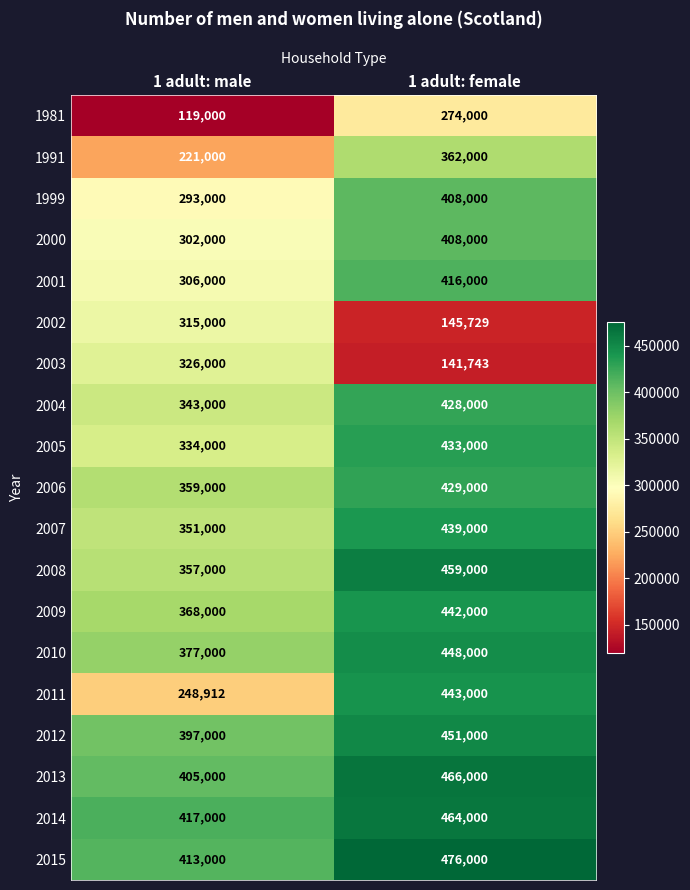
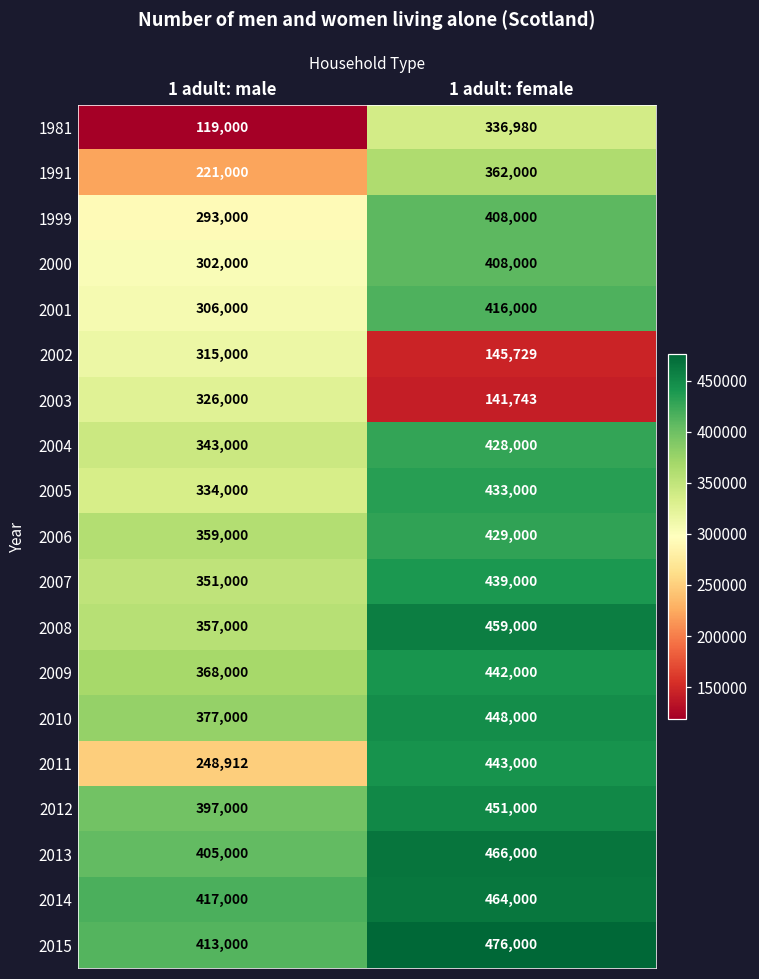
1981, 1 adult: female: 274,000 -> 336,980
